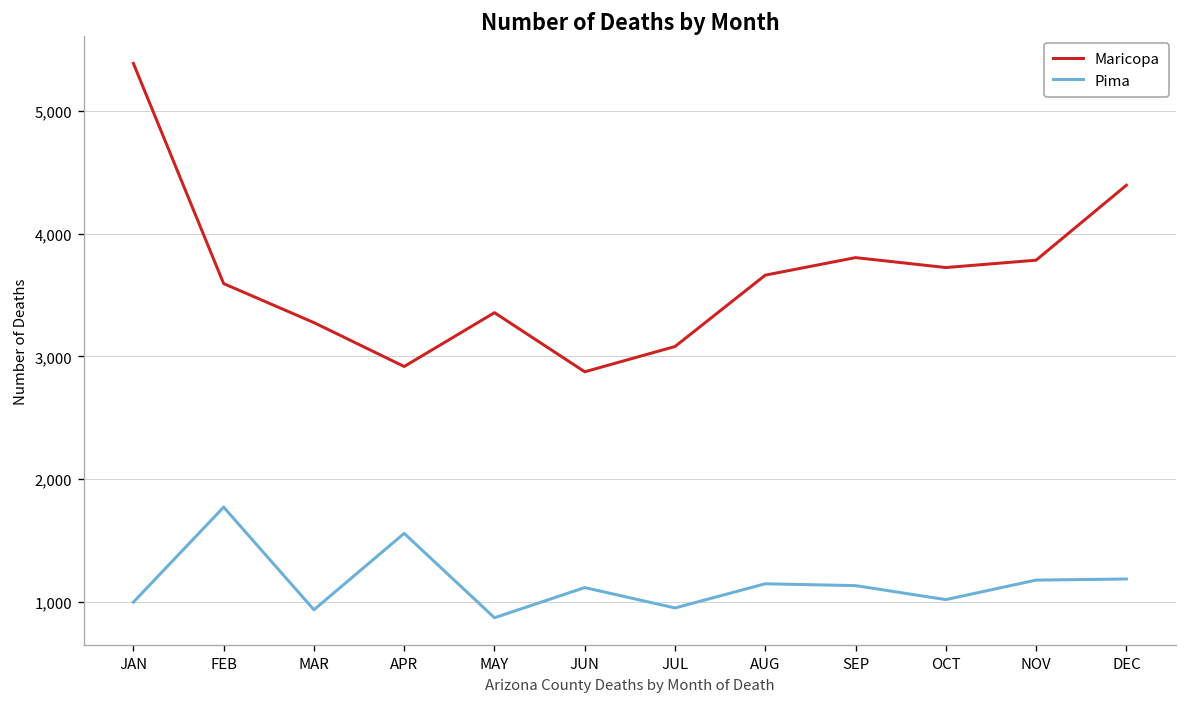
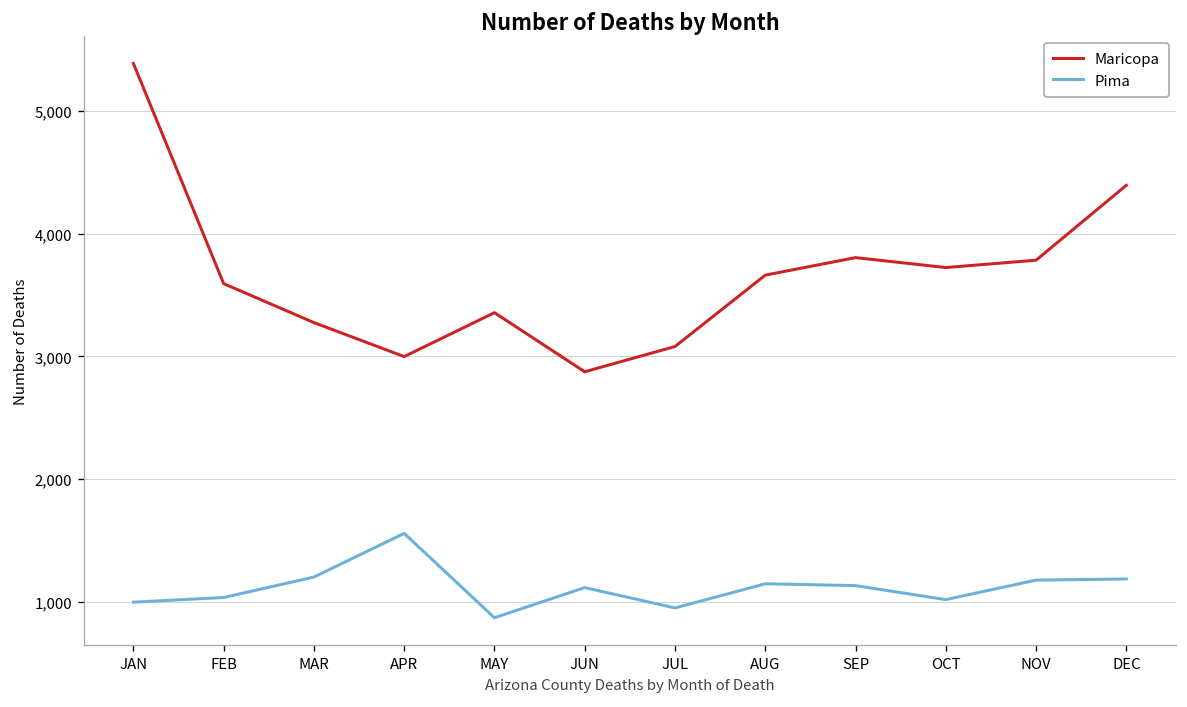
Pima, FEB: 1,770 -> 1,030
Pima, MAR: 930 -> 1,200
Maricopa, APR: 2,920 -> 3,000
